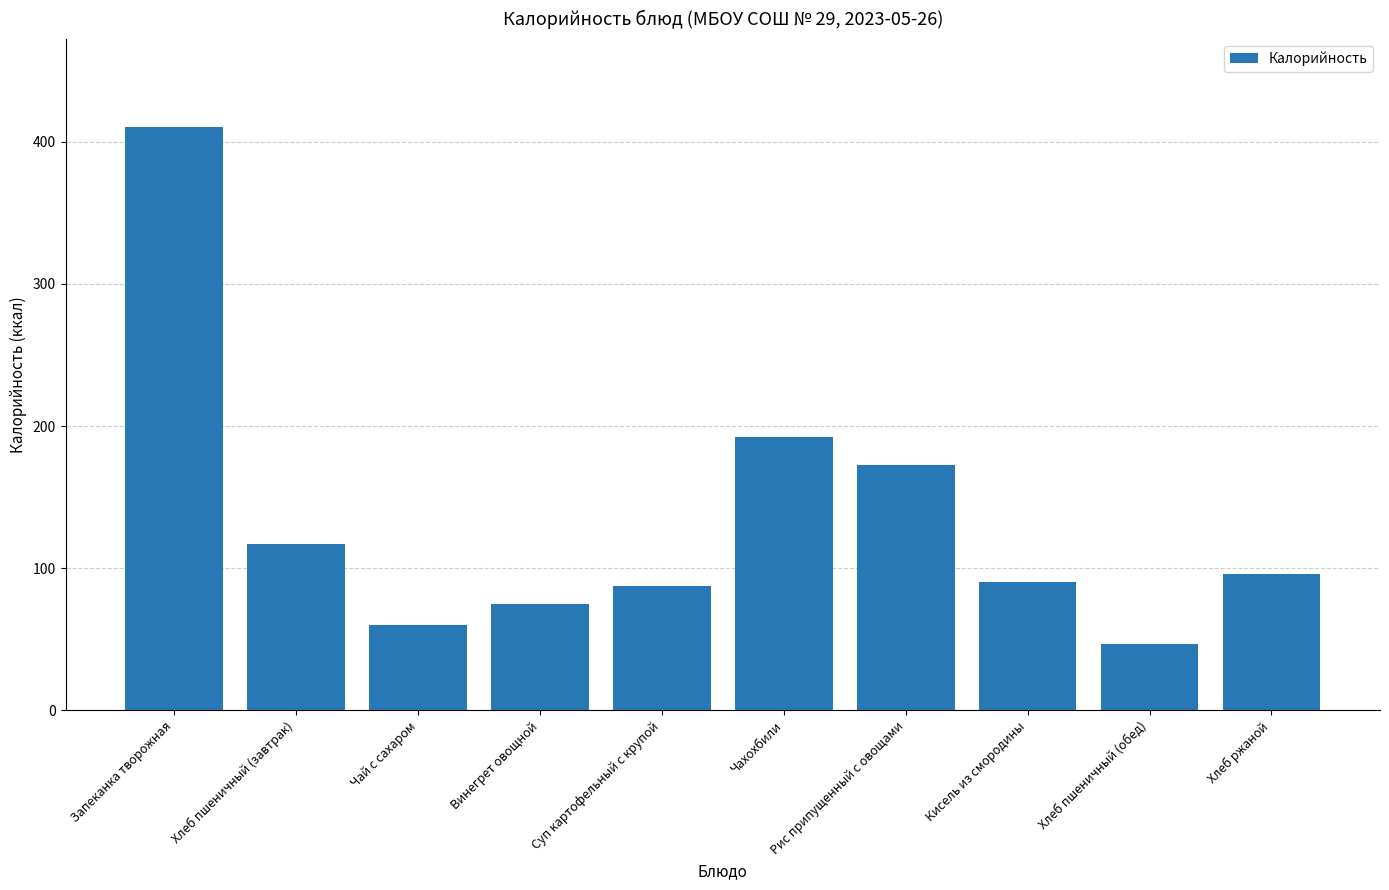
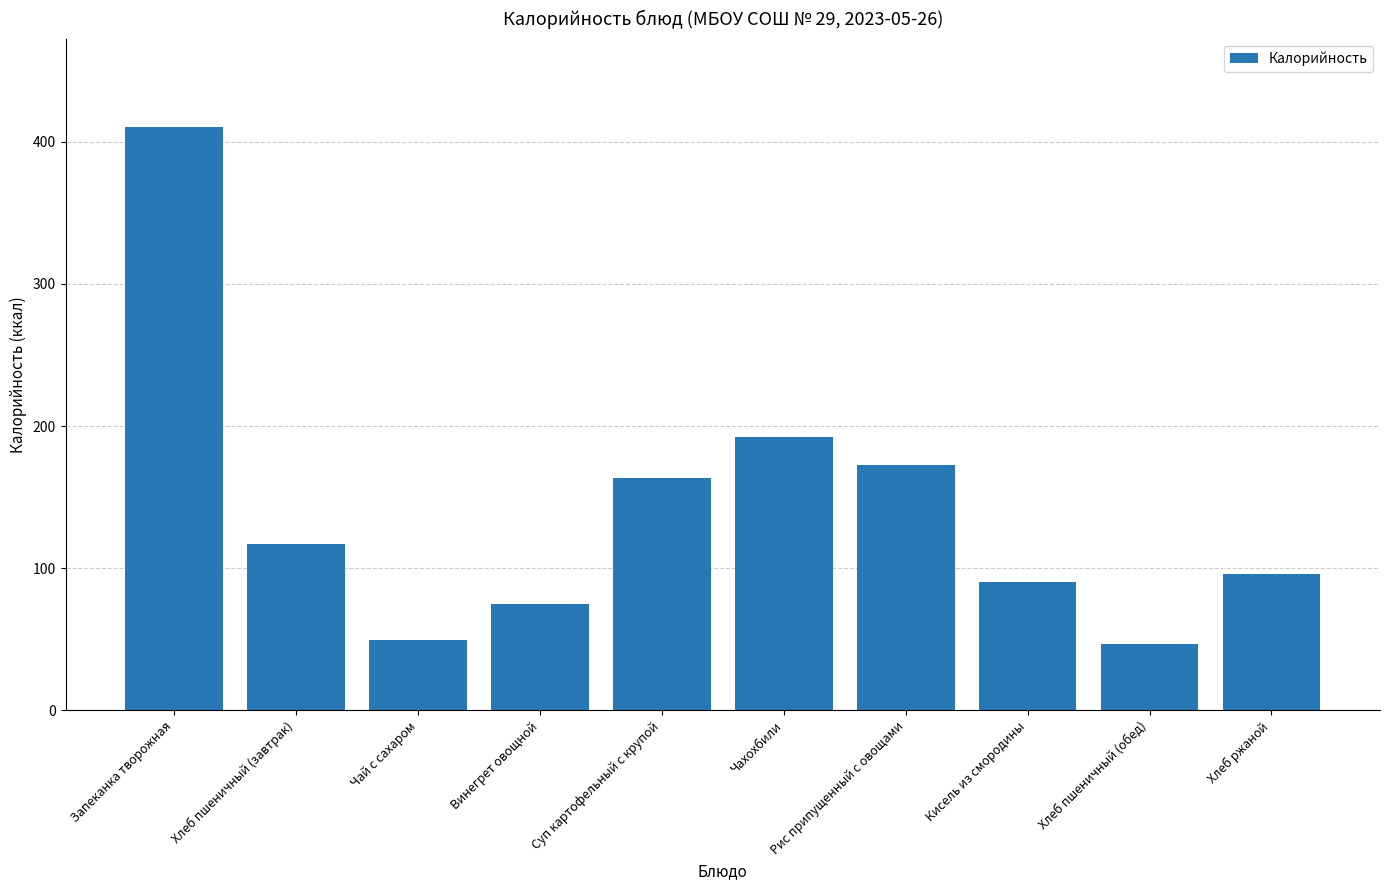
Чай с сахаром: 60 -> 49
Суп картофельный с крупой: 87 -> 163
